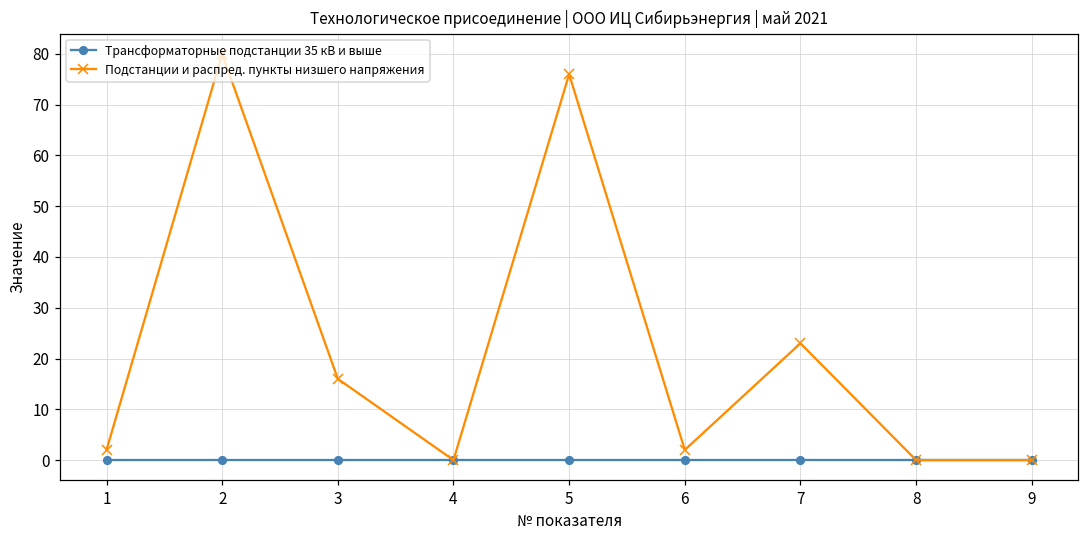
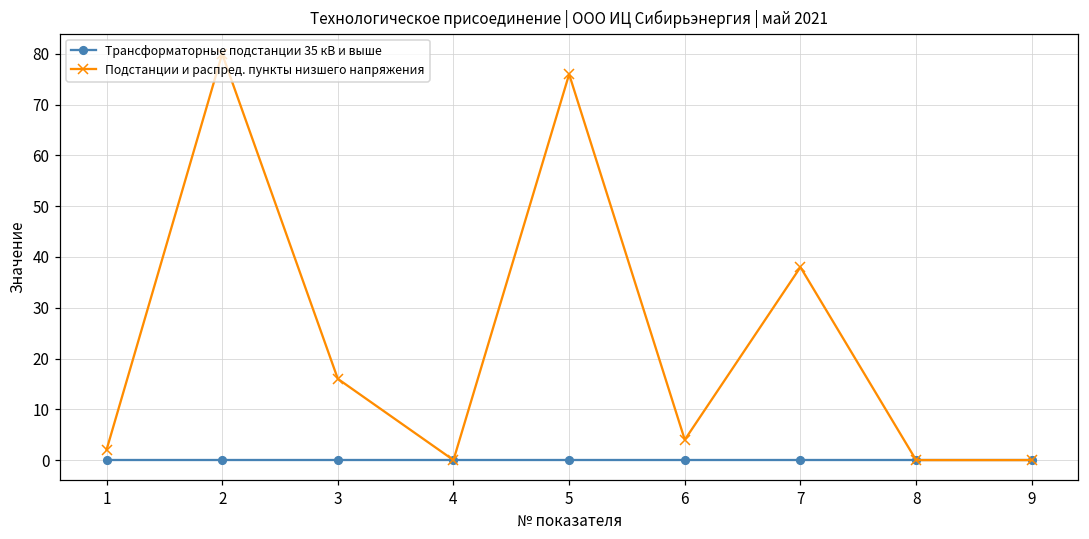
Подстанции и распред. пункты низшего напряжения, 6: 2 -> 4
Подстанции и распред. пункты низшего напряжения, 7: 23 -> 38
